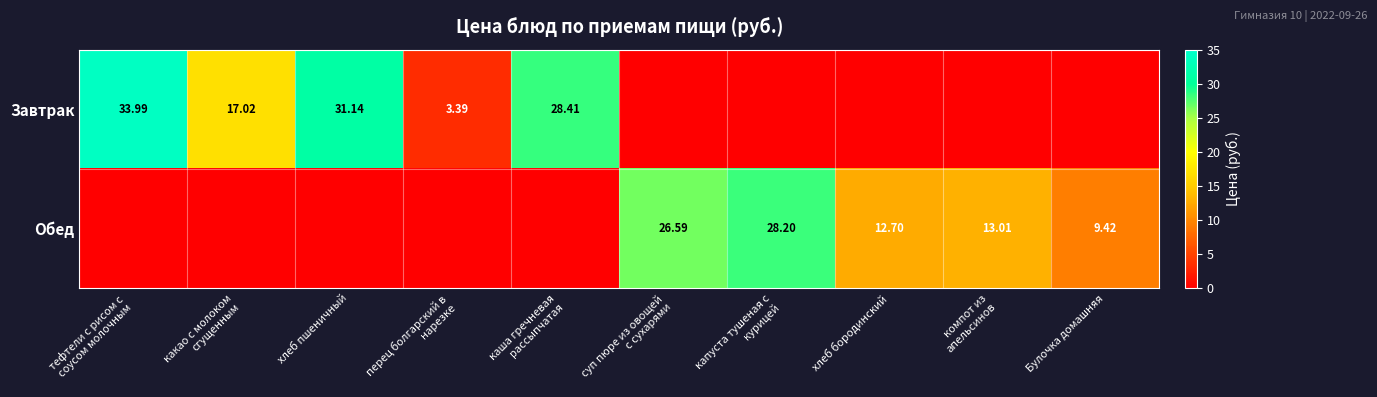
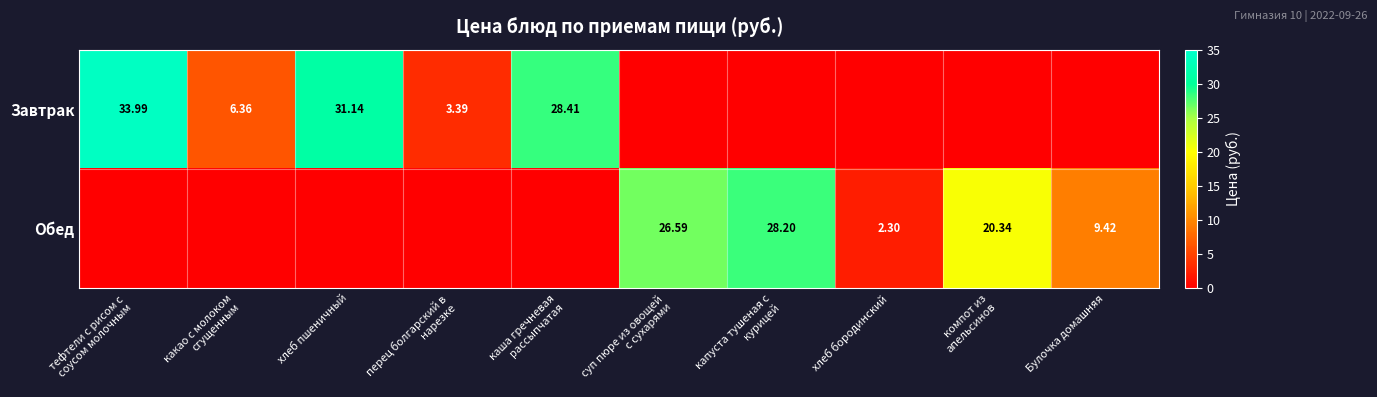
Завтрак, какао с молоком сгущенным: 17.02 -> 6.36
Обед, хлеб бородинский: 12.70 -> 2.30
Обед, компот из апельсинов: 13.01 -> 20.34
